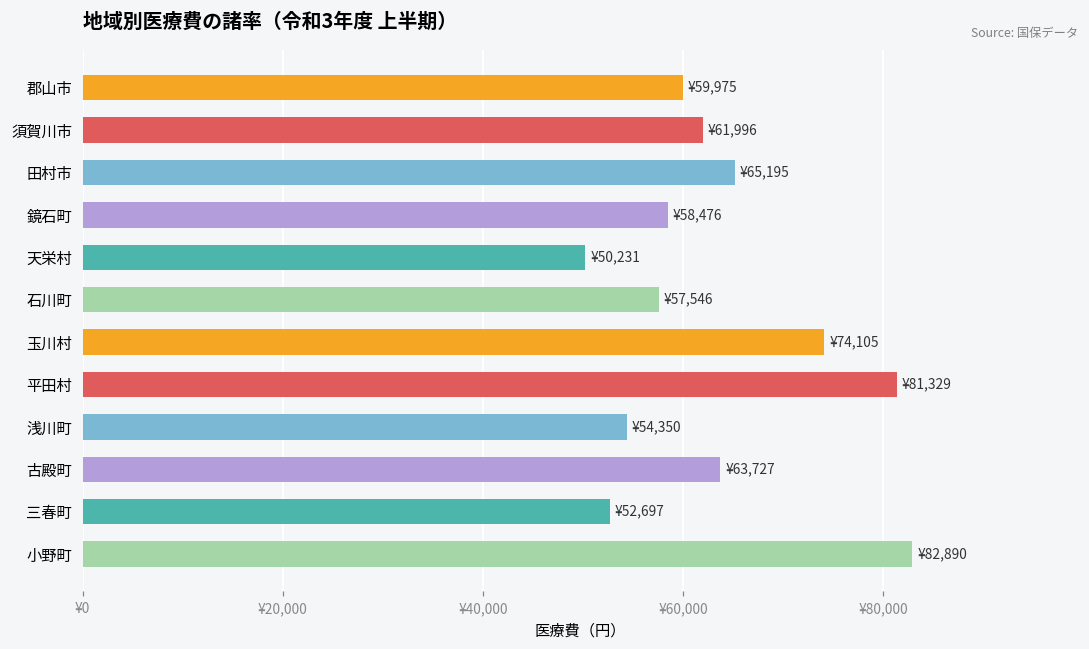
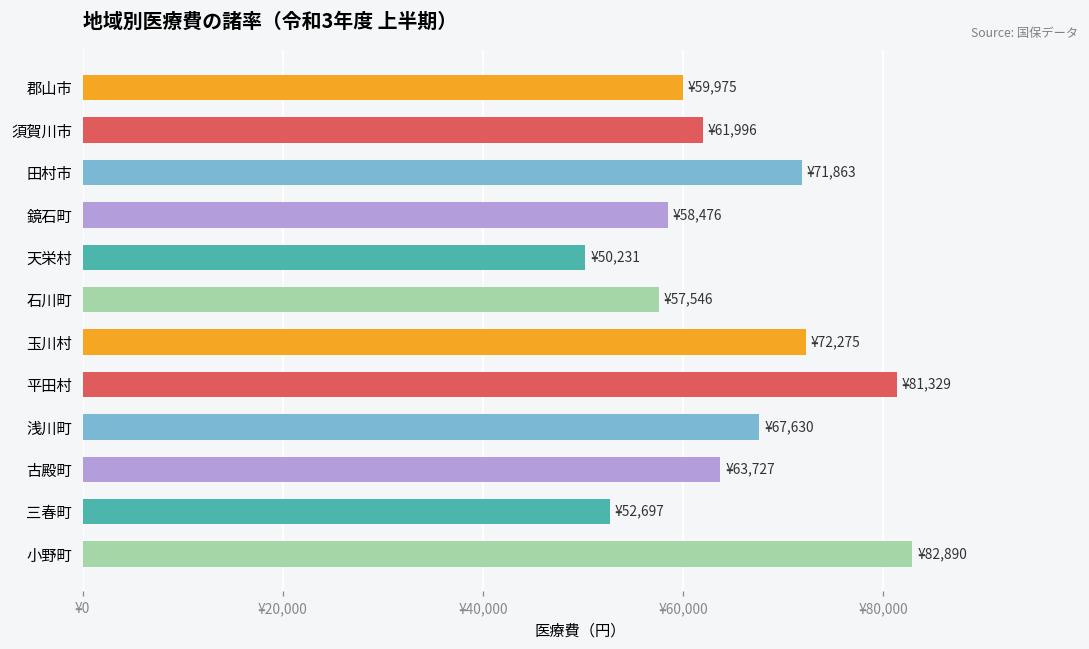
田村市: ¥65,195 -> ¥71,863
玉川村: ¥74,105 -> ¥72,275
浅川町: ¥54,350 -> ¥67,630
